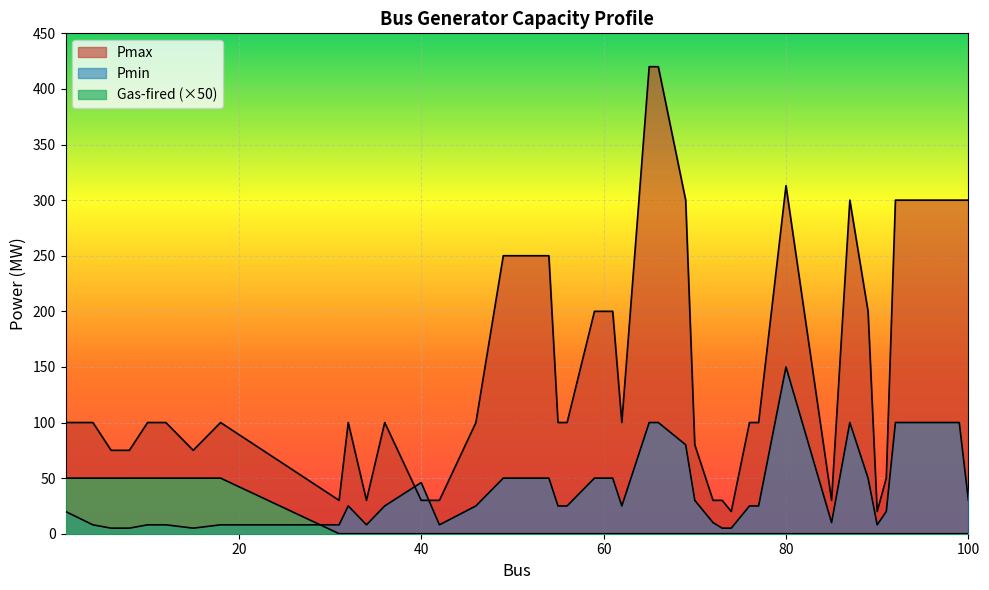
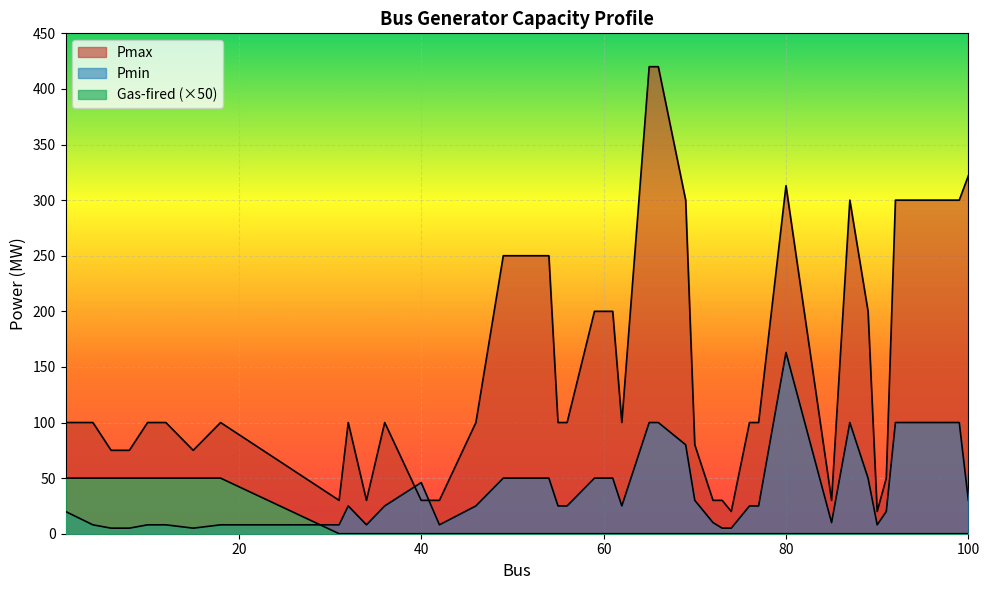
Pmin, 80: 150 -> 163
Pmax, 100: 300 -> 322
